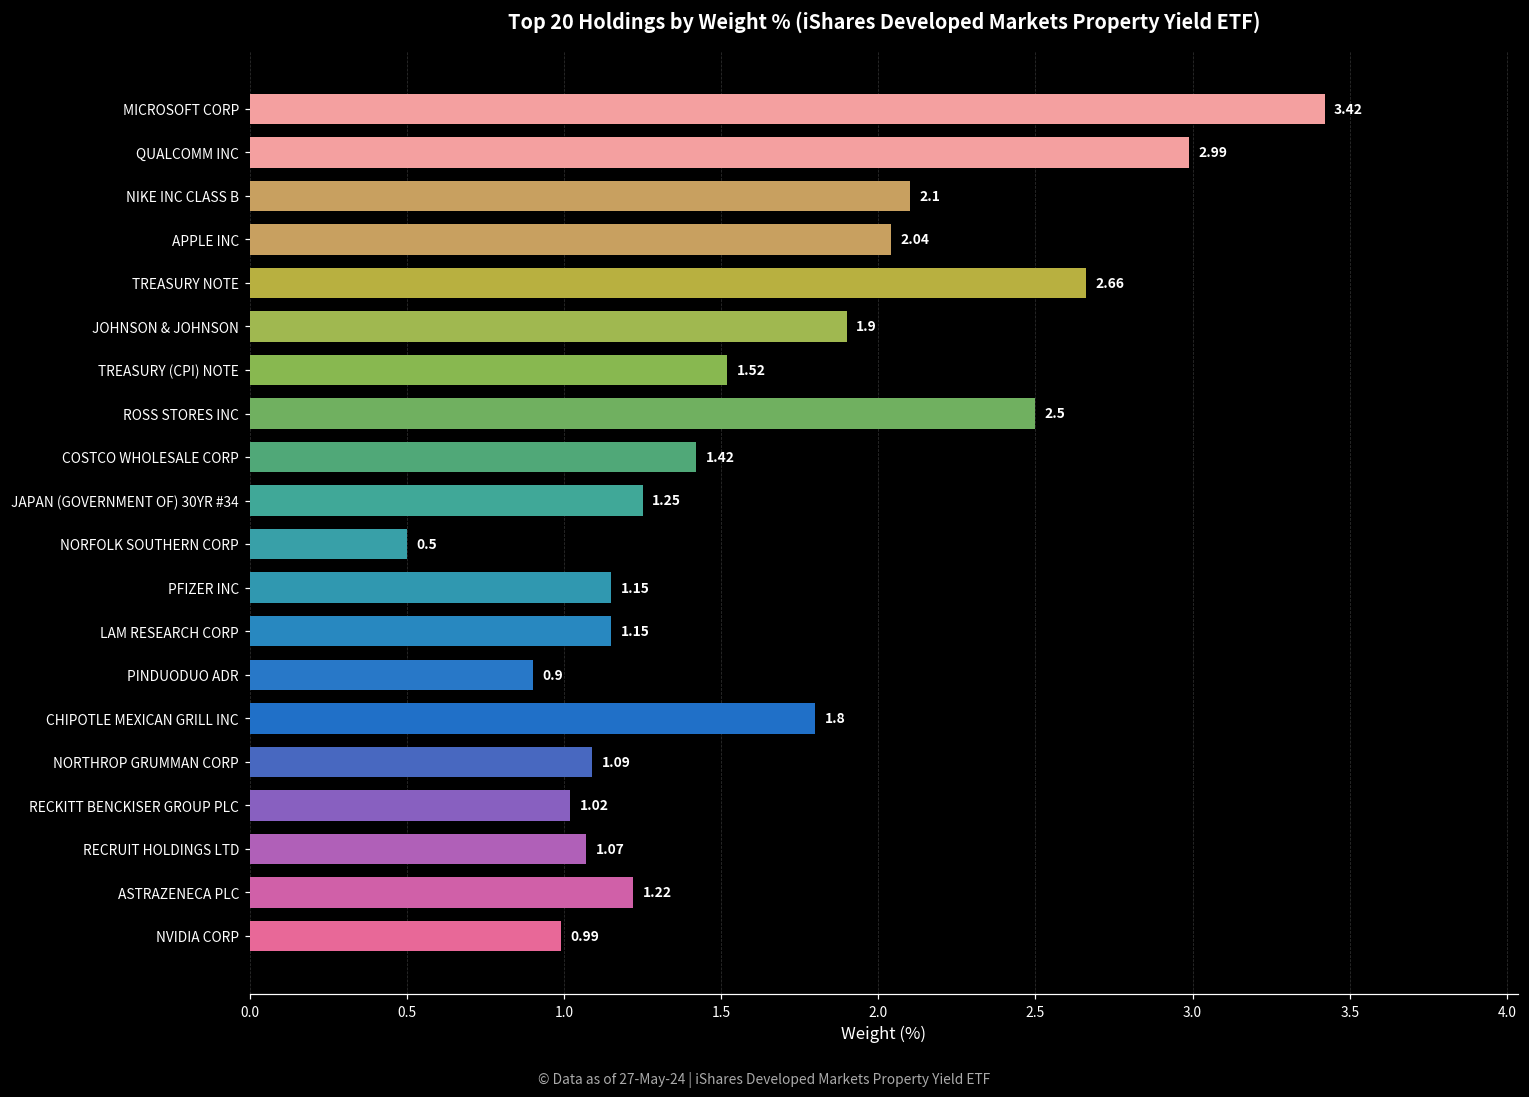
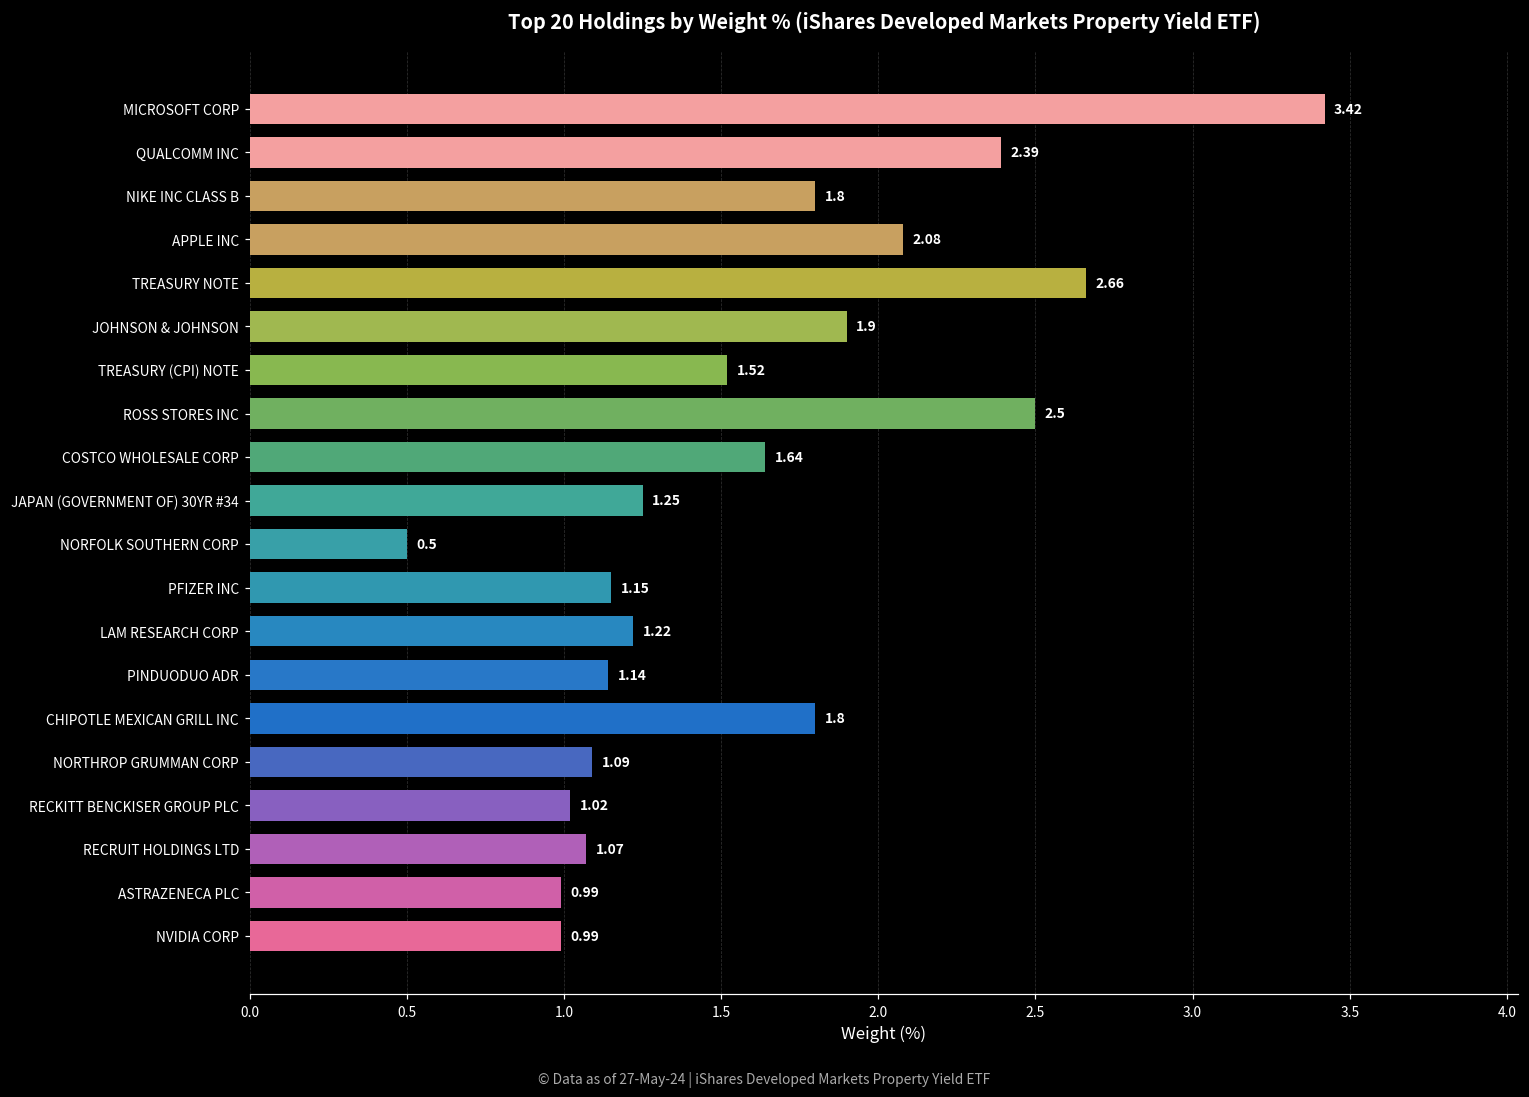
QUALCOMM INC: 2.99 -> 2.39
NIKE INC CLASS B: 2.1 -> 1.8
APPLE INC: 2.04 -> 2.08
COSTCO WHOLESALE CORP: 1.42 -> 1.64
LAM RESEARCH CORP: 1.15 -> 1.22
PINDUODUO ADR: 0.9 -> 1.14
ASTRAZENECA PLC: 1.22 -> 0.99
